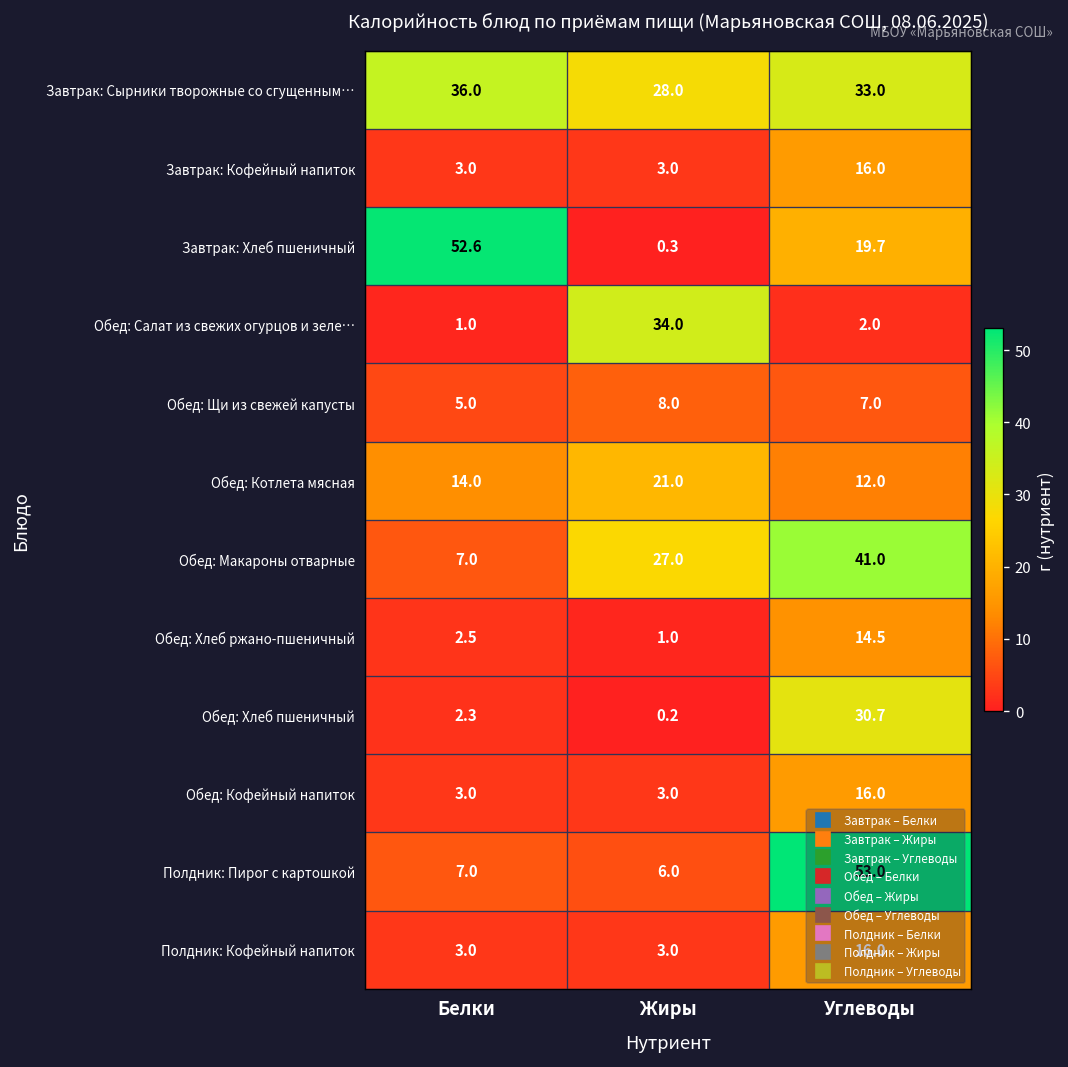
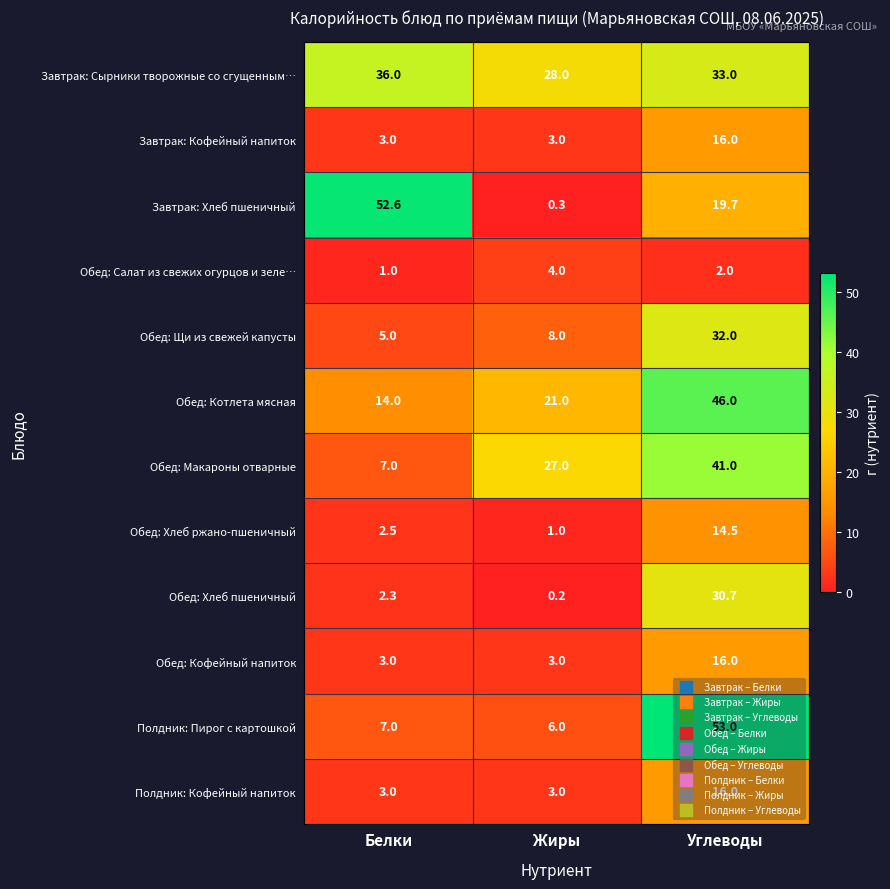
Обед: Салат из свежих огурцов и зеле…, Жиры: 34.0 -> 4.0
Обед: Щи из свежей капусты, Углеводы: 7.0 -> 32.0
Обед: Котлета мясная, Углеводы: 12.0 -> 46.0
